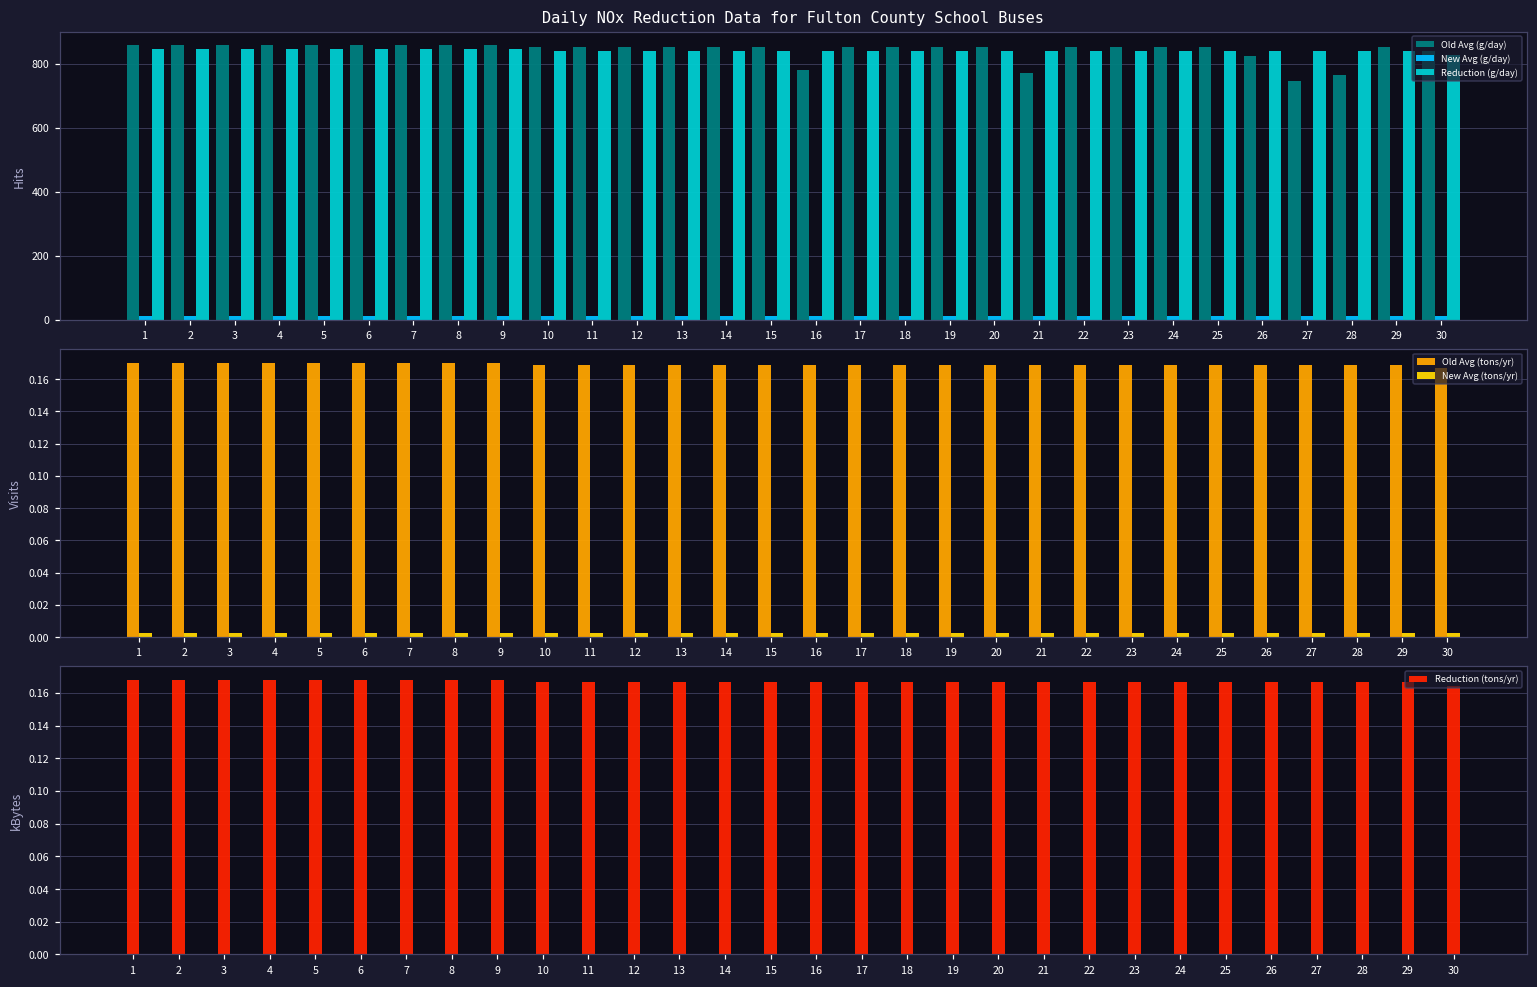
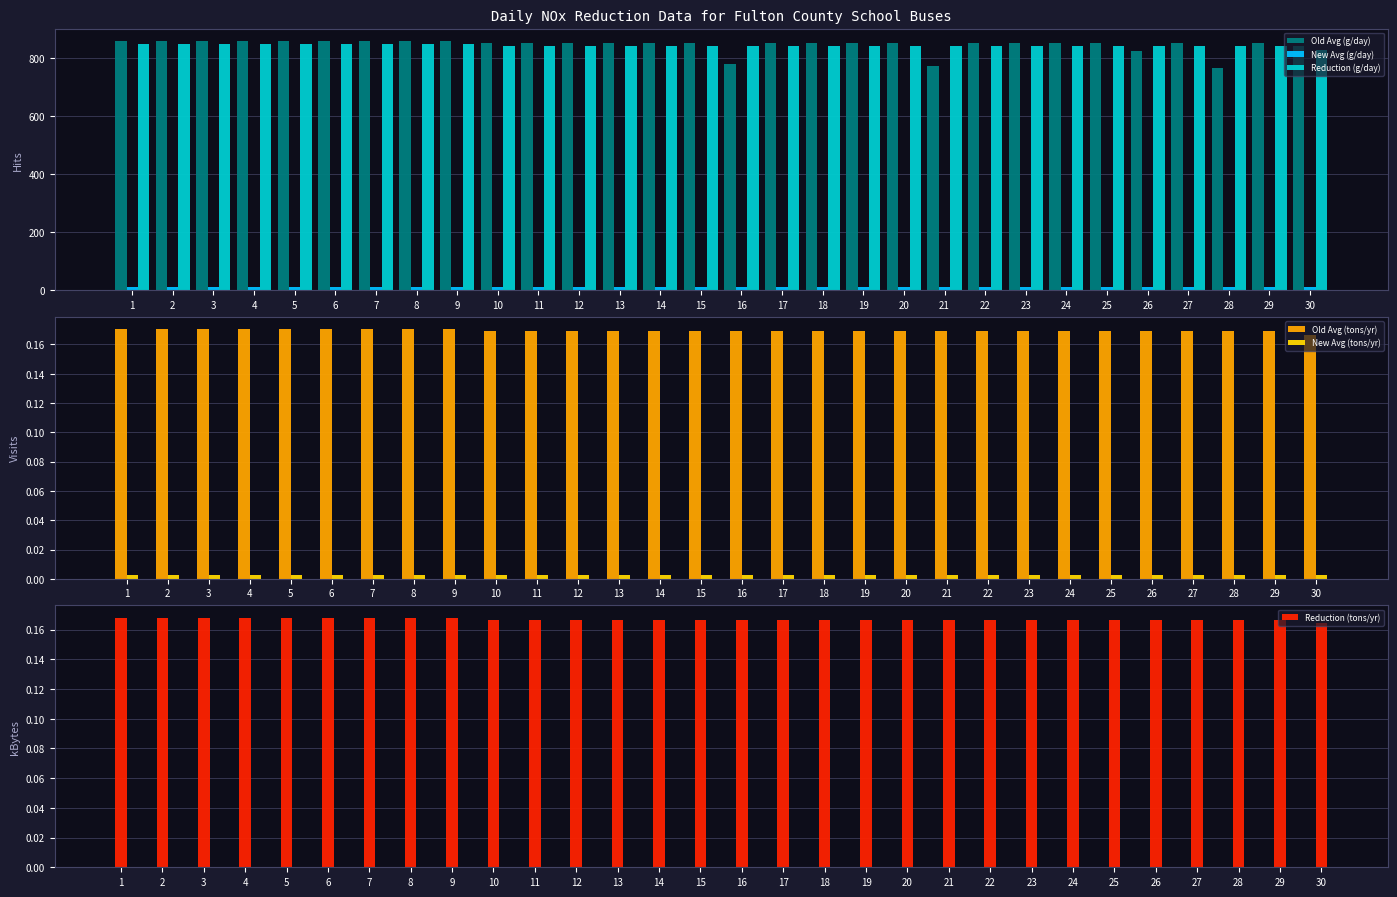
Daily NOx Reduction Data for Fulton County School Buses, Old Avg (g/day), 27: 750 -> 850
